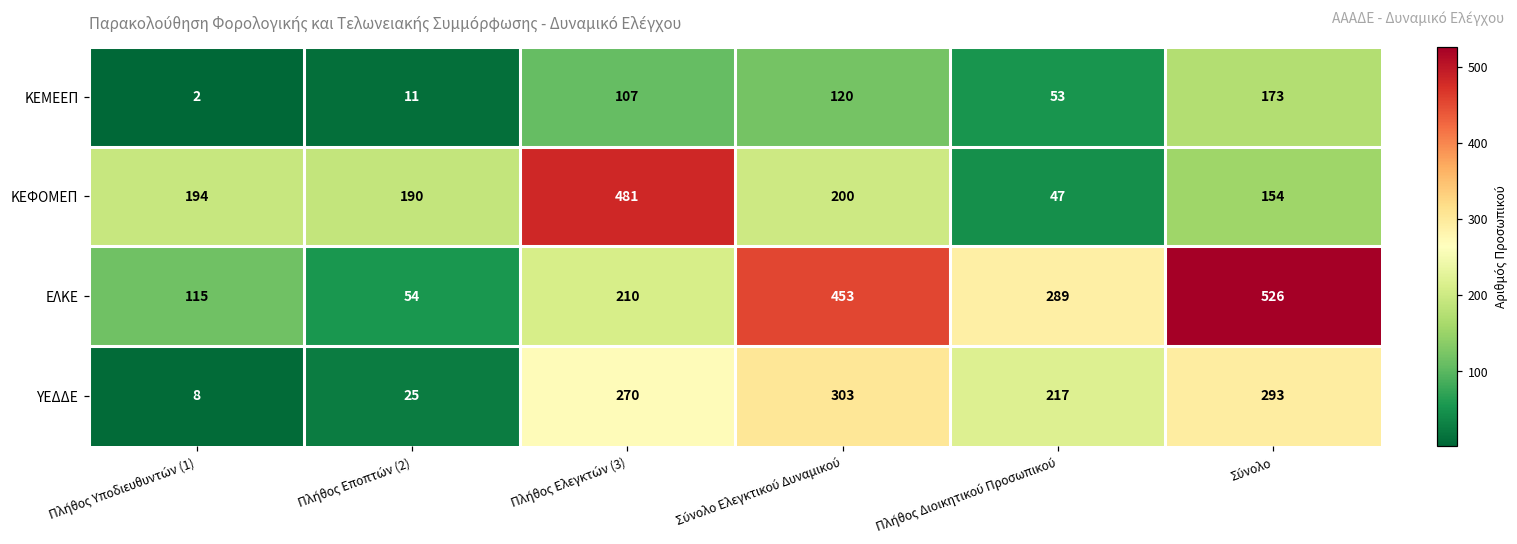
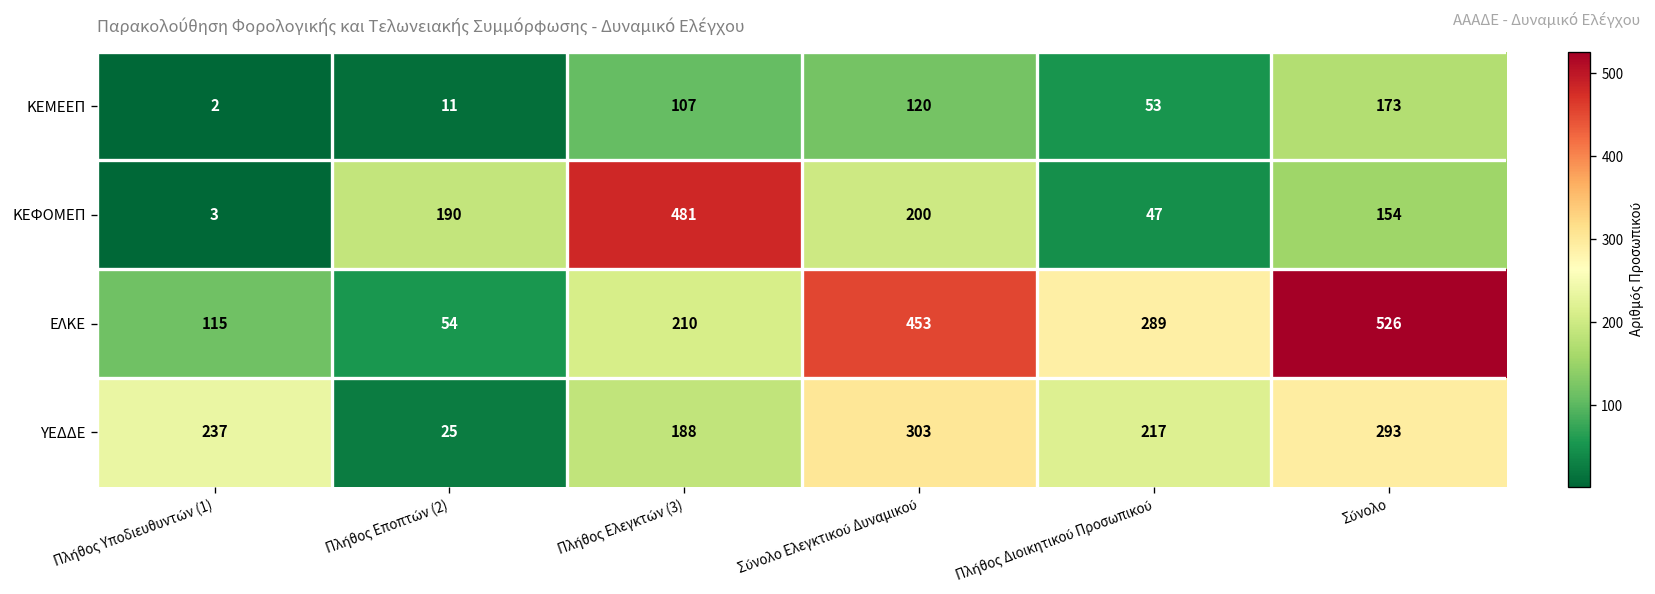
ΚΕΦΟΜΕΠ, Πλήθος Υποδιευθυντών (1): 194 -> 3
ΥΕΔΔΕ, Πλήθος Υποδιευθυντών (1): 8 -> 237
ΥΕΔΔΕ, Πλήθος Ελεγκτών (3): 270 -> 188
